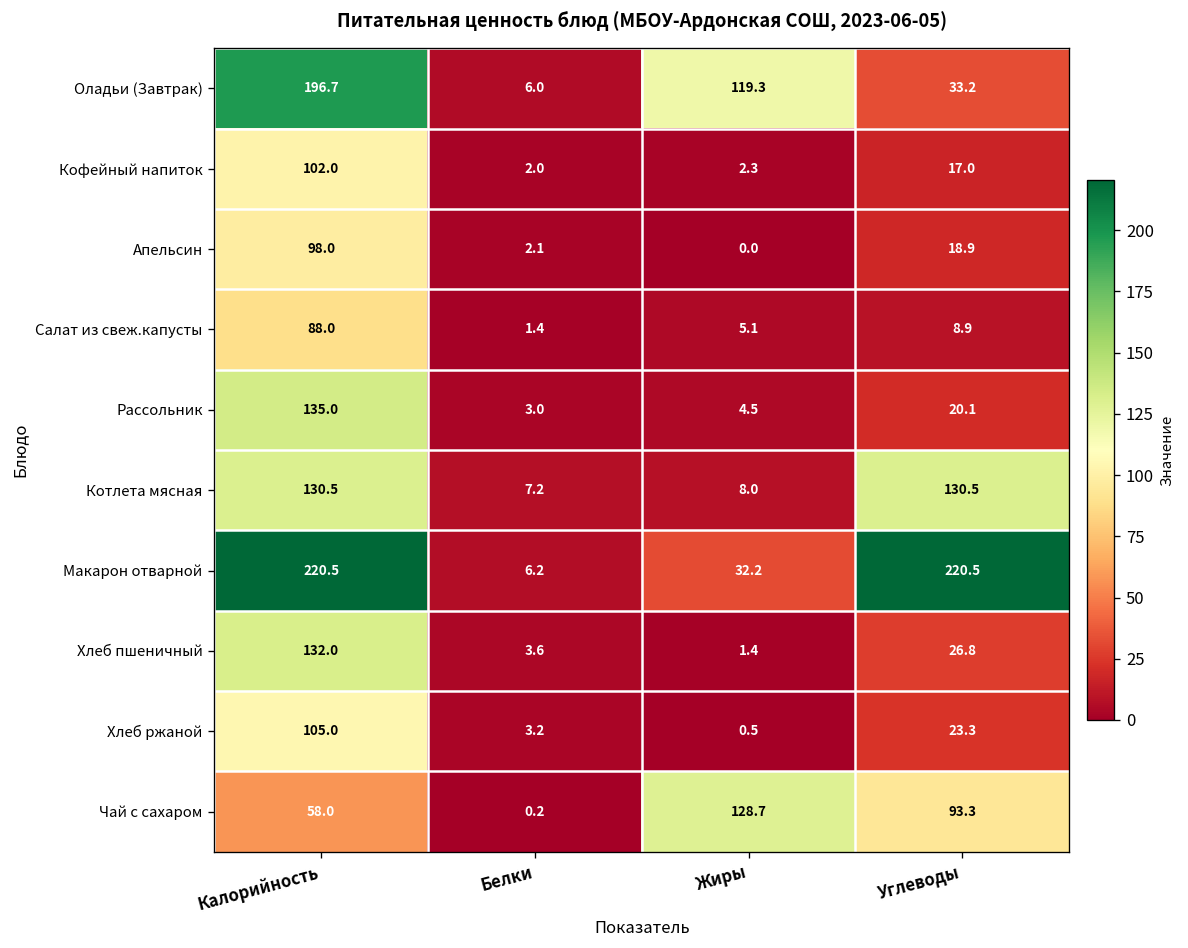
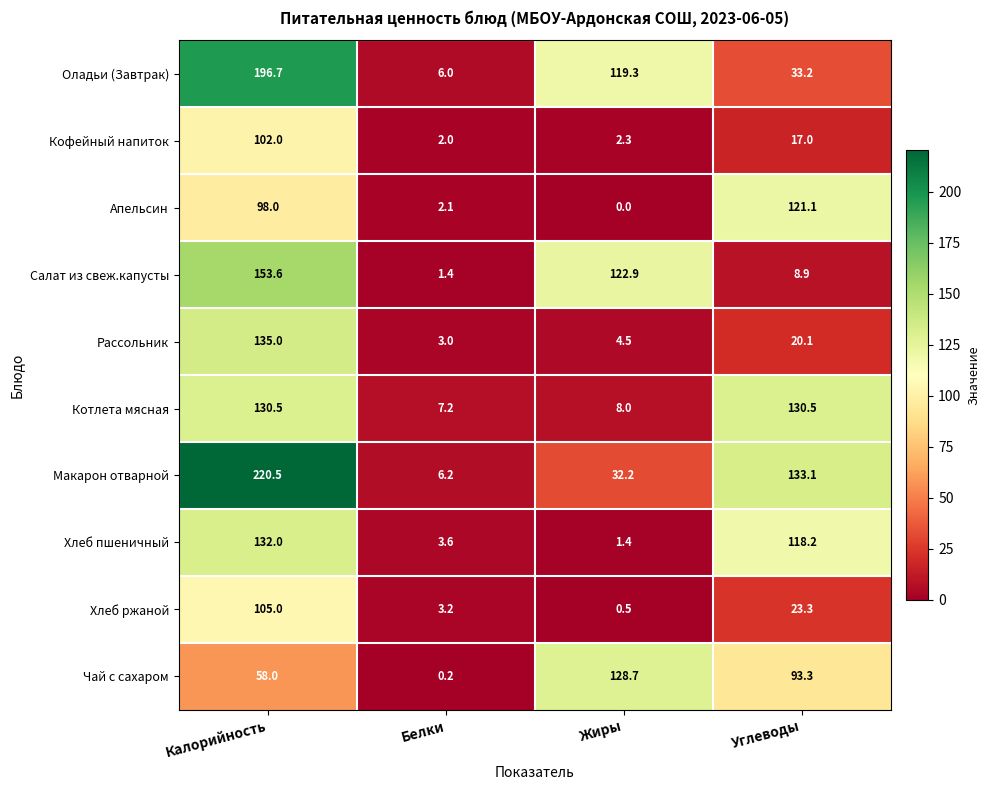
Апельсин, Углеводы: 18.9 -> 121.1
Салат из свеж.капусты, Калорийность: 88.0 -> 153.6
Салат из свеж.капусты, Жиры: 5.1 -> 122.9
Макарон отварной, Углеводы: 220.5 -> 133.1
Хлеб пшеничный, Углеводы: 26.8 -> 118.2
